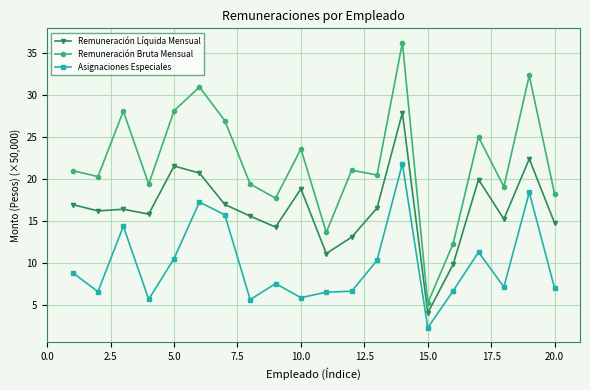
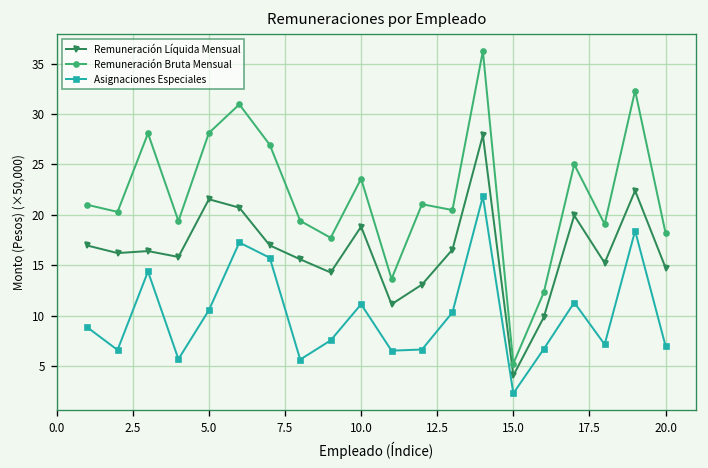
Asignaciones Especiales, 10.0: 6 -> 11
